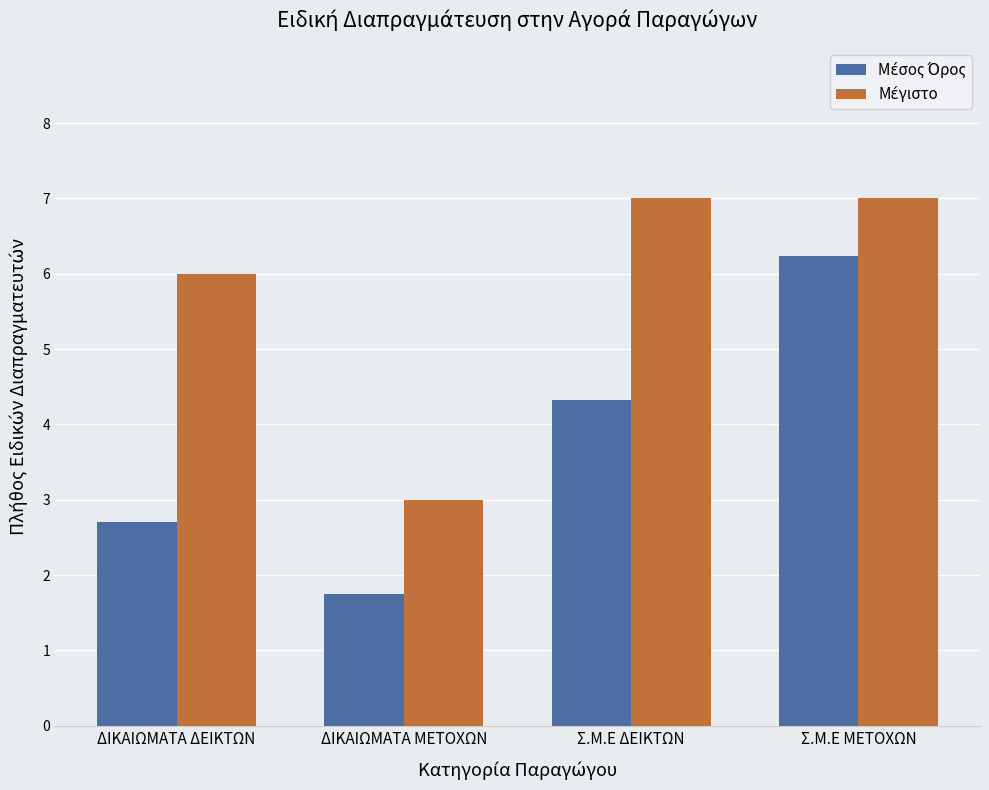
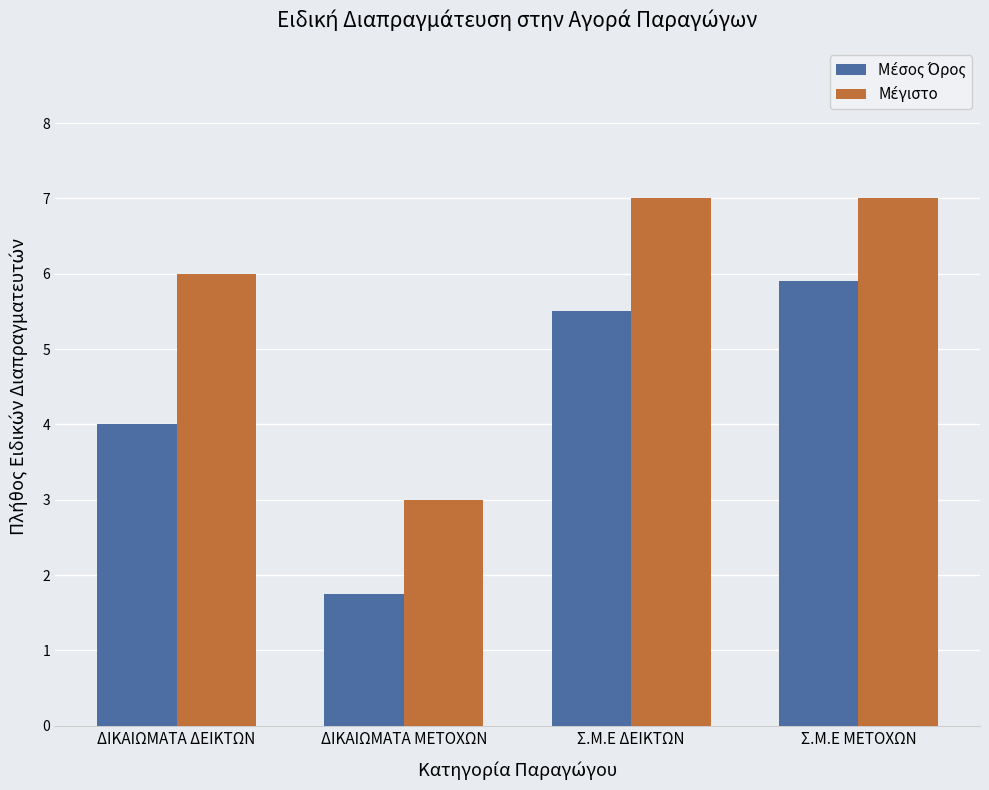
Μέσος Όρος, ΔΙΚΑΙΩΜΑΤΑ ΔΕΙΚΤΩΝ: 2.7 -> 4.0
Μέσος Όρος, Σ.Μ.Ε ΔΕΙΚΤΩΝ: 4.3 -> 5.5
Μέσος Όρος, Σ.Μ.Ε ΜΕΤΟΧΩΝ: 6.2 -> 5.9
